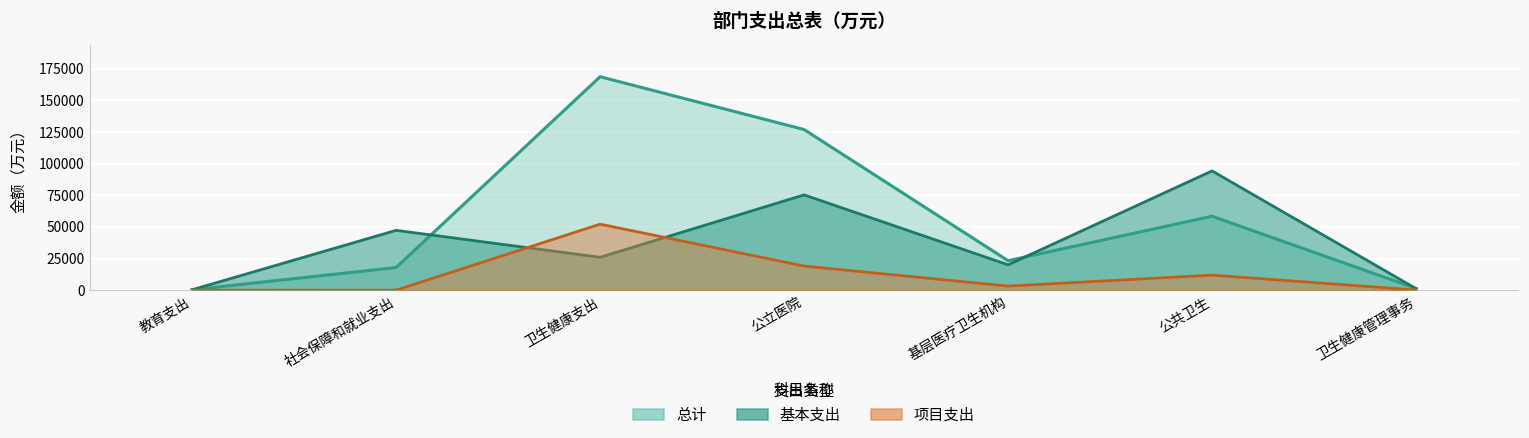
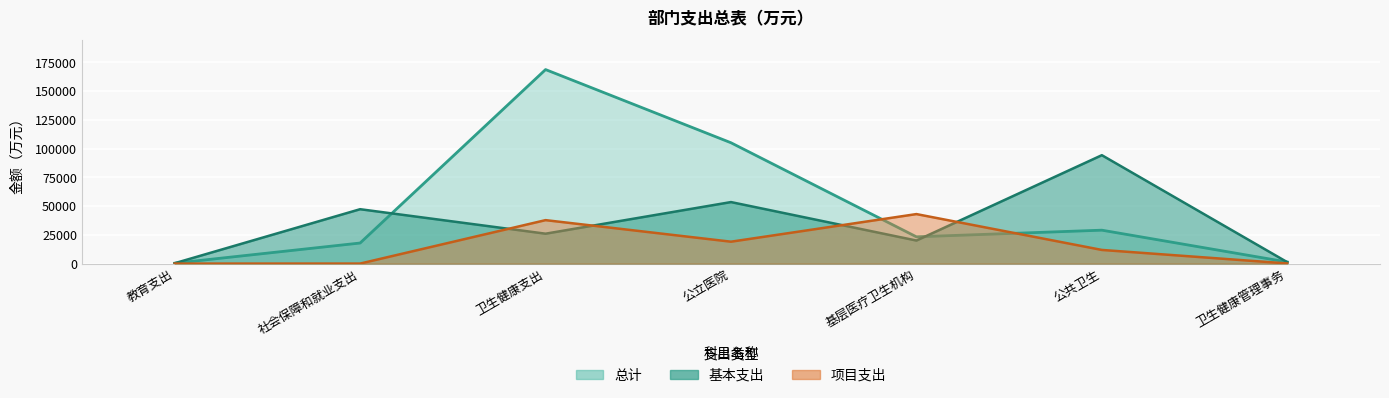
项目支出, 卫生健康支出: 52000 -> 38000
总计, 公立医院: 127000 -> 105000
基本支出, 公立医院: 75000 -> 53000
项目支出, 基层医疗卫生机构: 3000 -> 43000
总计, 公共卫生: 58000 -> 29000
